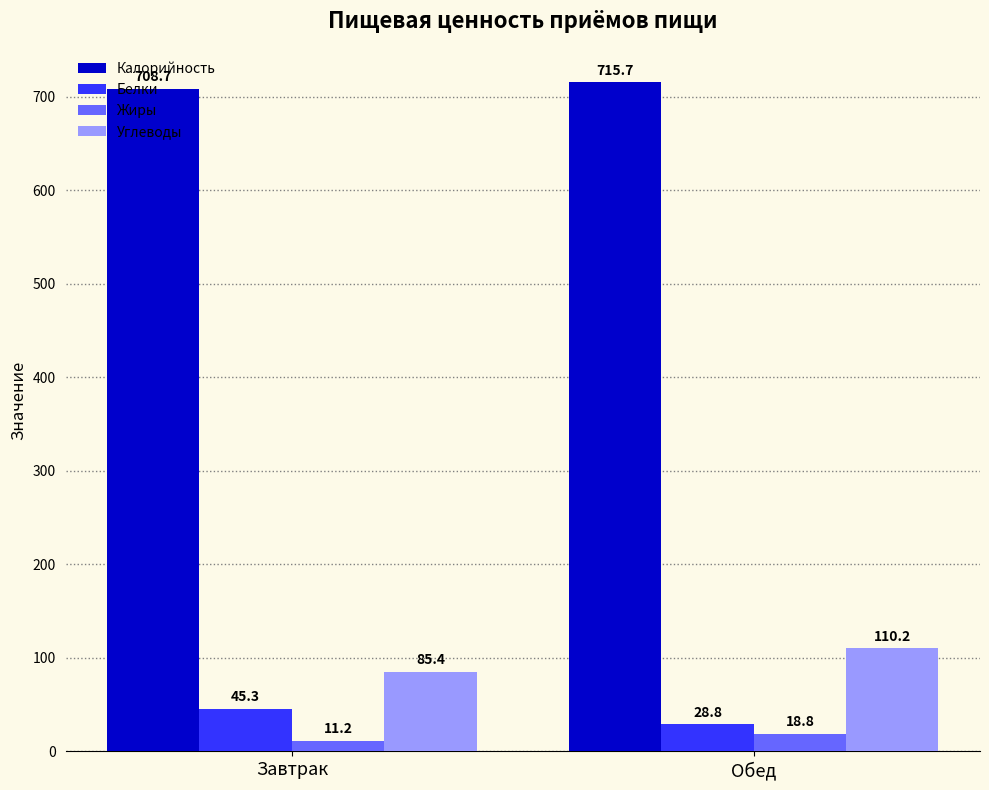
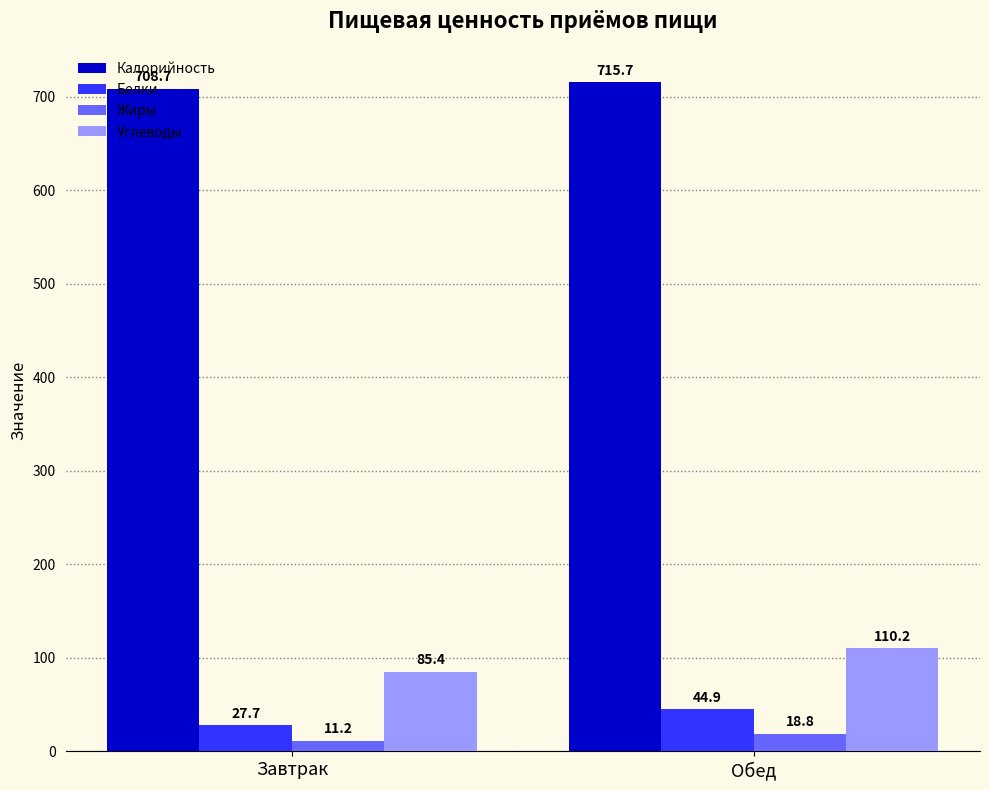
Белки, Завтрак: 45.3 -> 27.7
Белки, Обед: 28.8 -> 44.9
